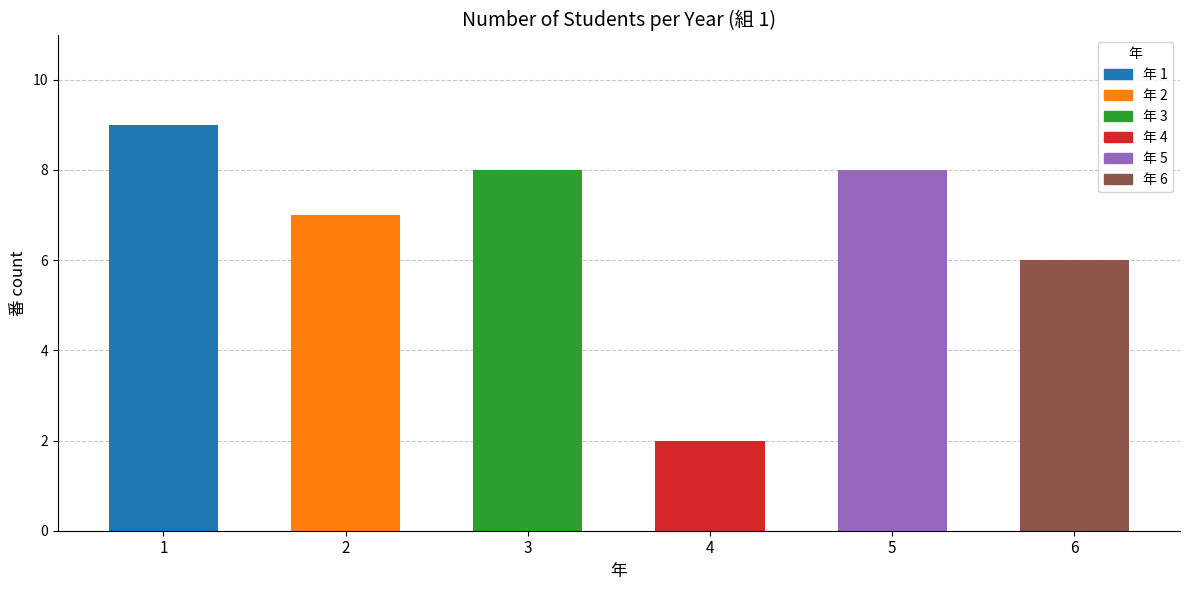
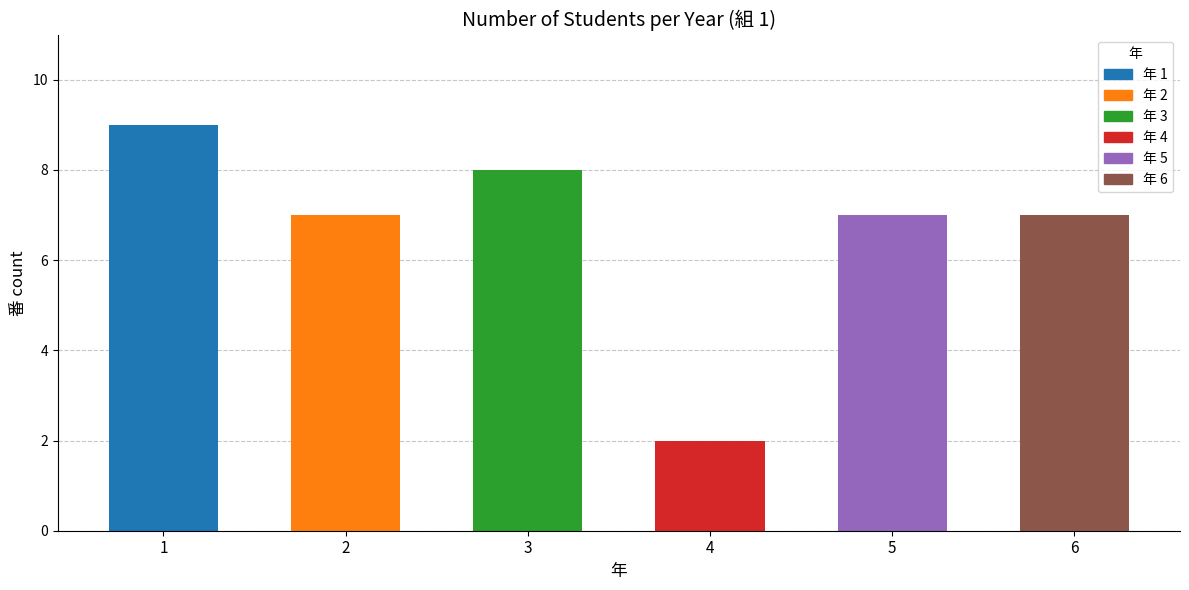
5: 8 -> 7
6: 6 -> 7
